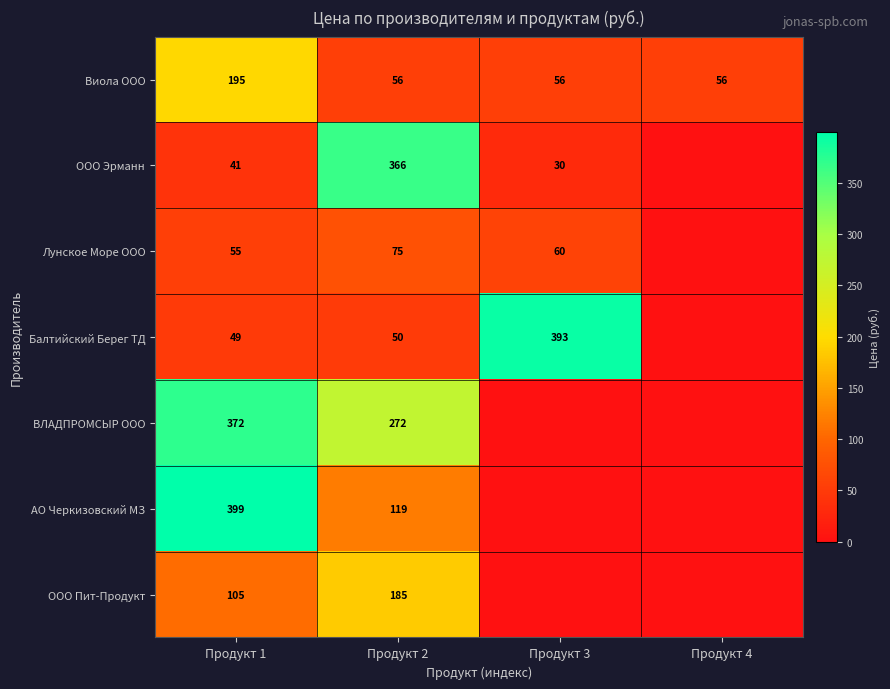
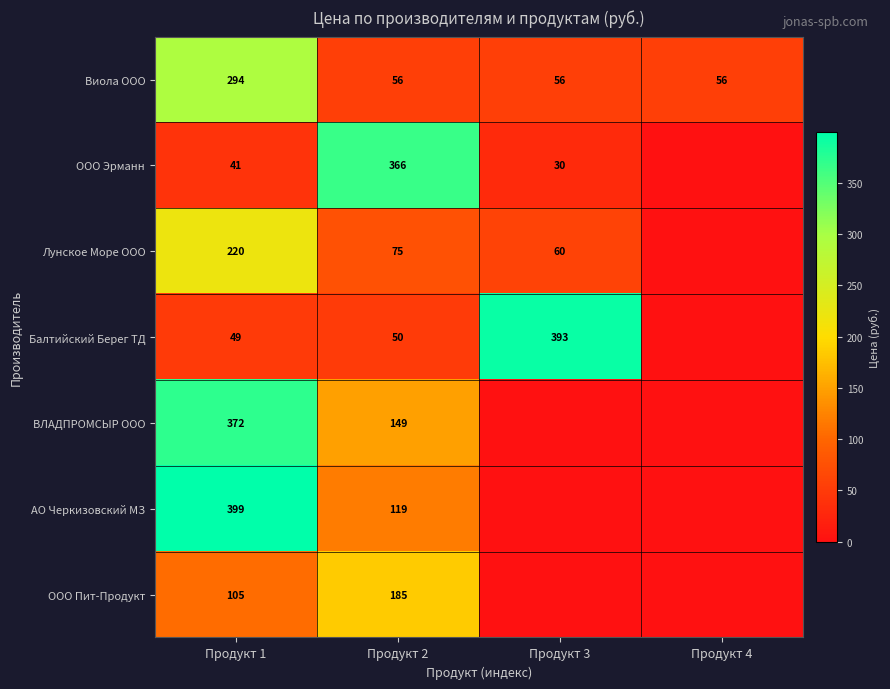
Виола ООО, Продукт 1: 195 -> 294
Лунское Море ООО, Продукт 1: 55 -> 220
ВЛАДПРОМСЫР ООО, Продукт 2: 272 -> 149
